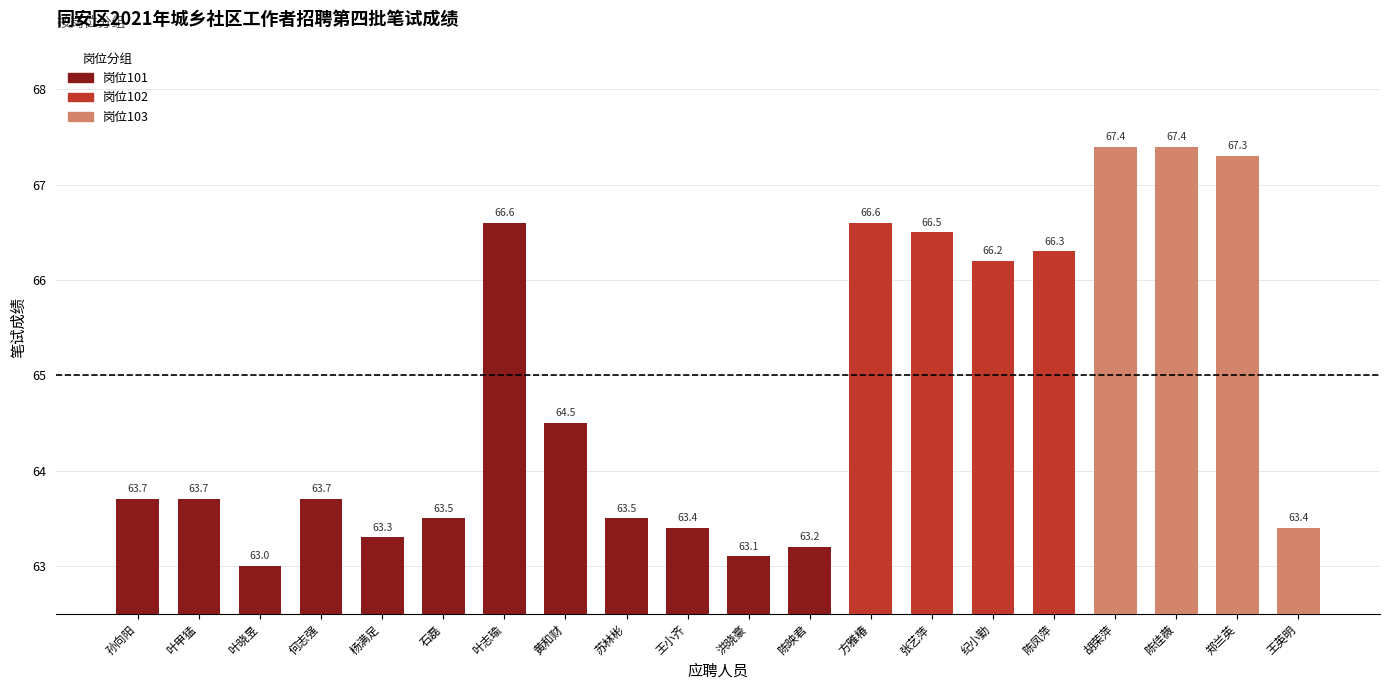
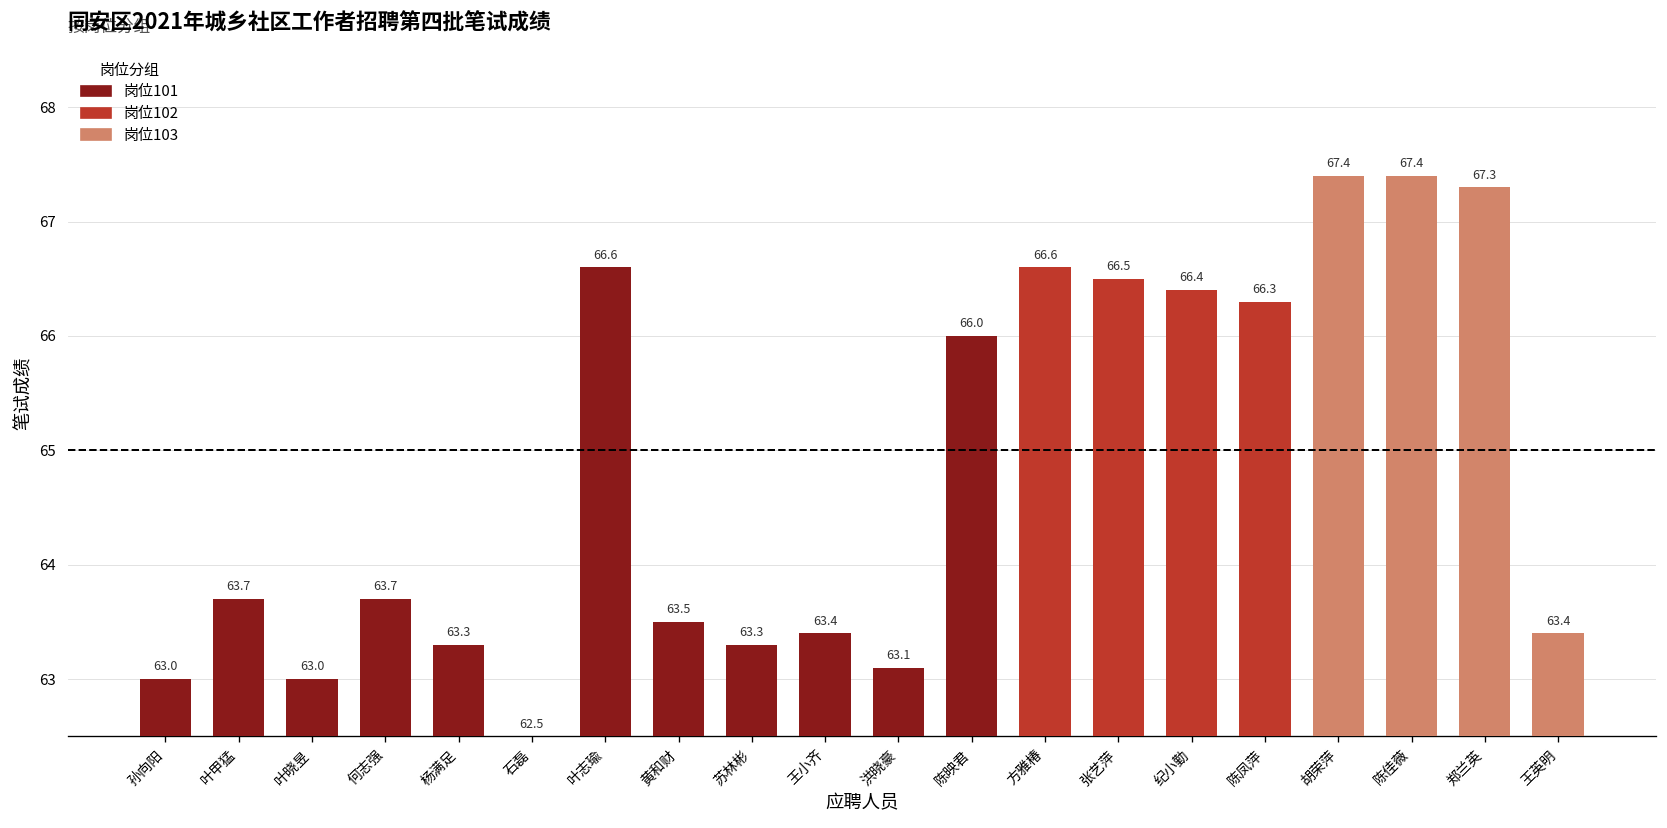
孙向阳: 63.7 -> 63.0
石磊: 63.5 -> 62.5
黄和财: 64.5 -> 63.5
苏林彬: 63.5 -> 63.3
陈映君: 63.2 -> 66.0
纪小勤: 66.2 -> 66.4
